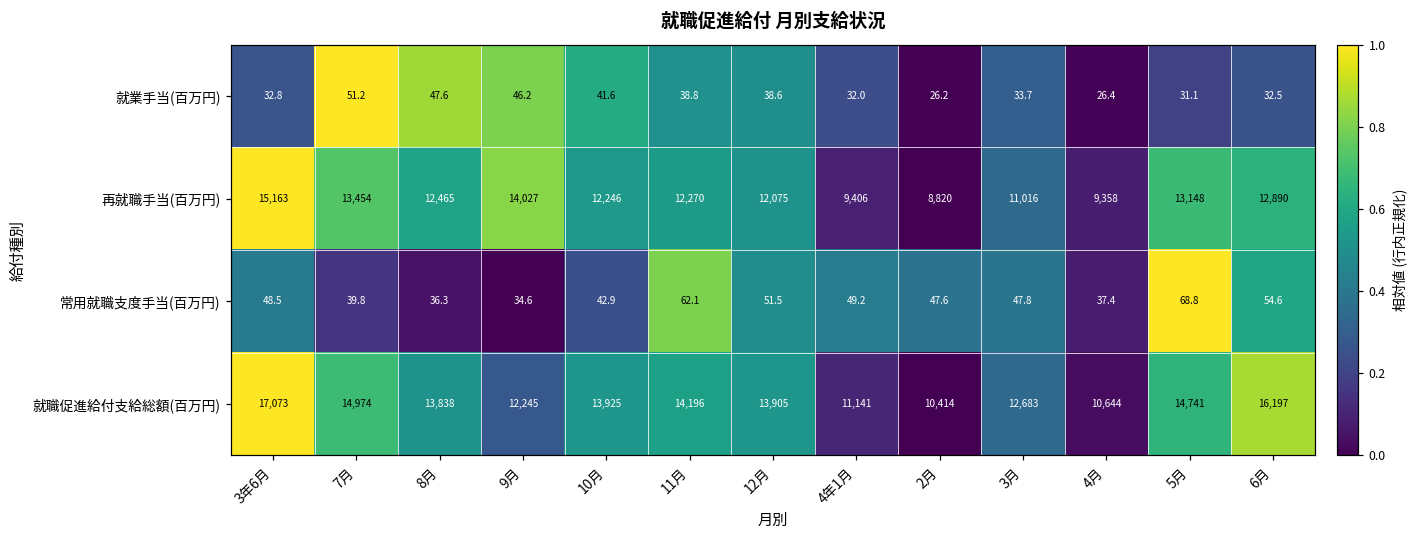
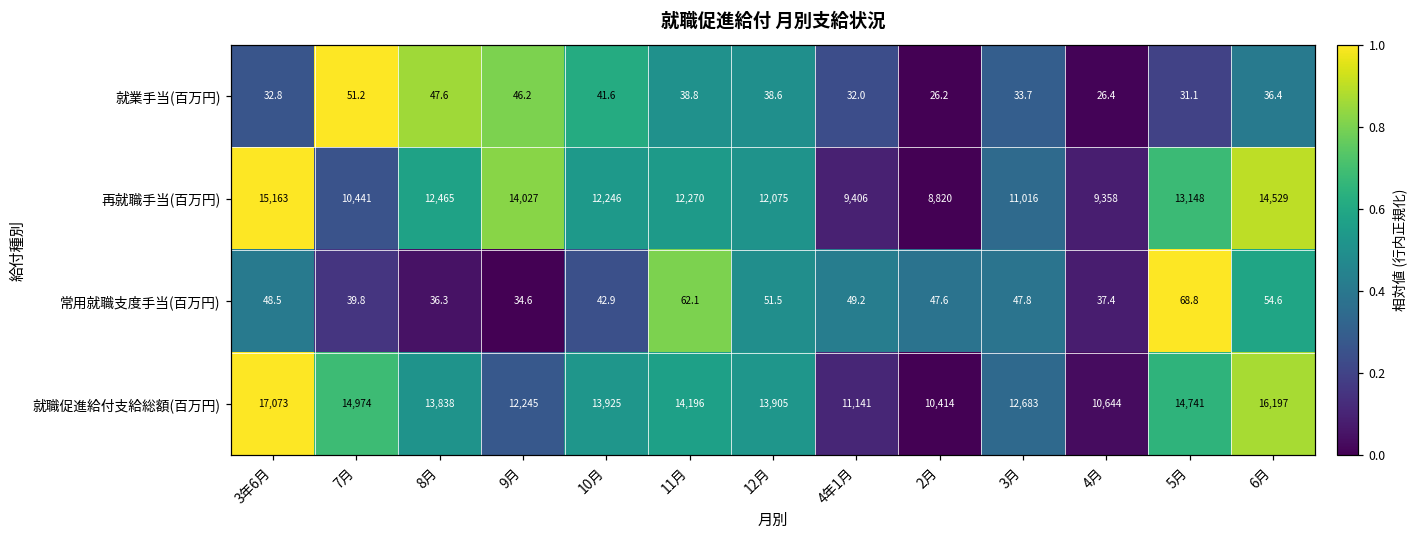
就業手当(百万円), 6月: 32.5 -> 36.4
再就職手当(百万円), 7月: 13,454 -> 10,441
再就職手当(百万円), 6月: 12,890 -> 14,529
